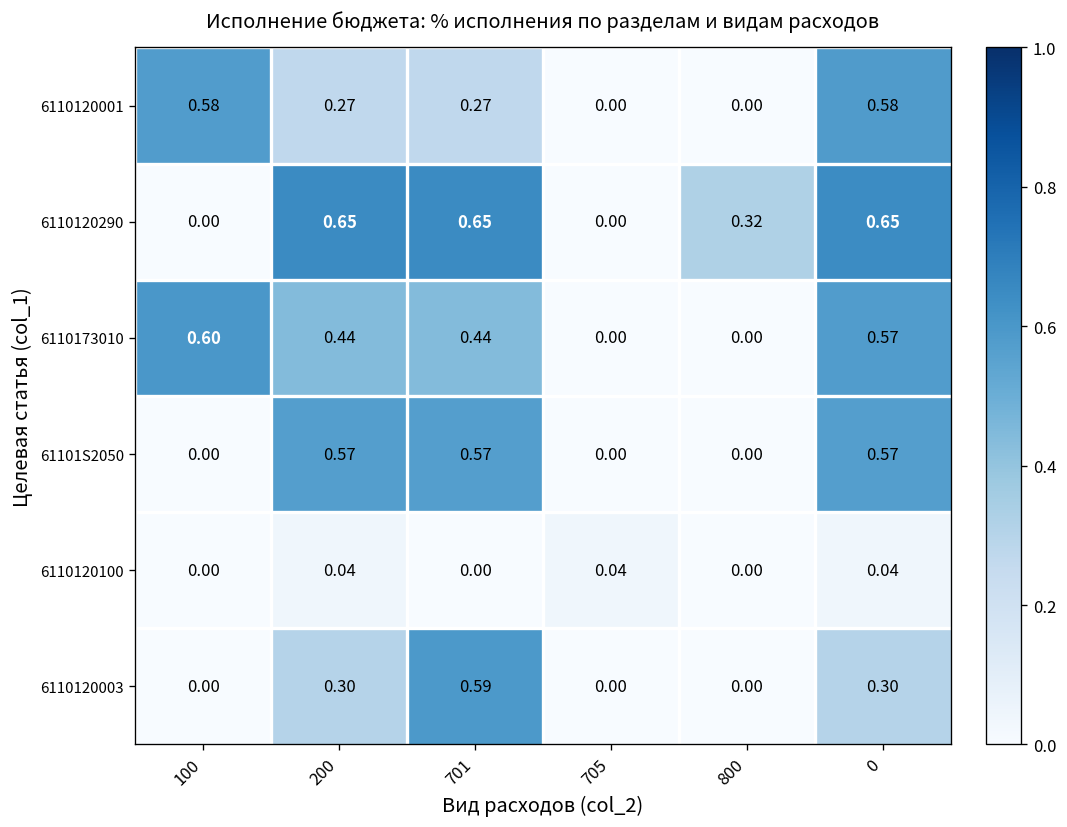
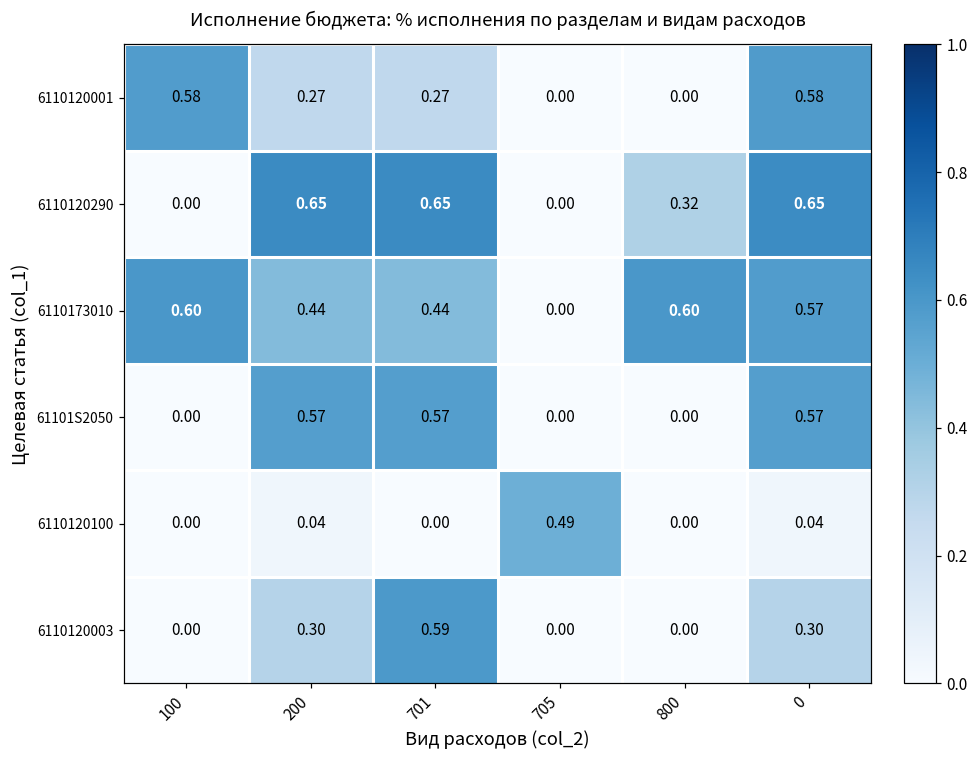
6110173010, 800: 0.00 -> 0.60
6110120100, 705: 0.04 -> 0.49
